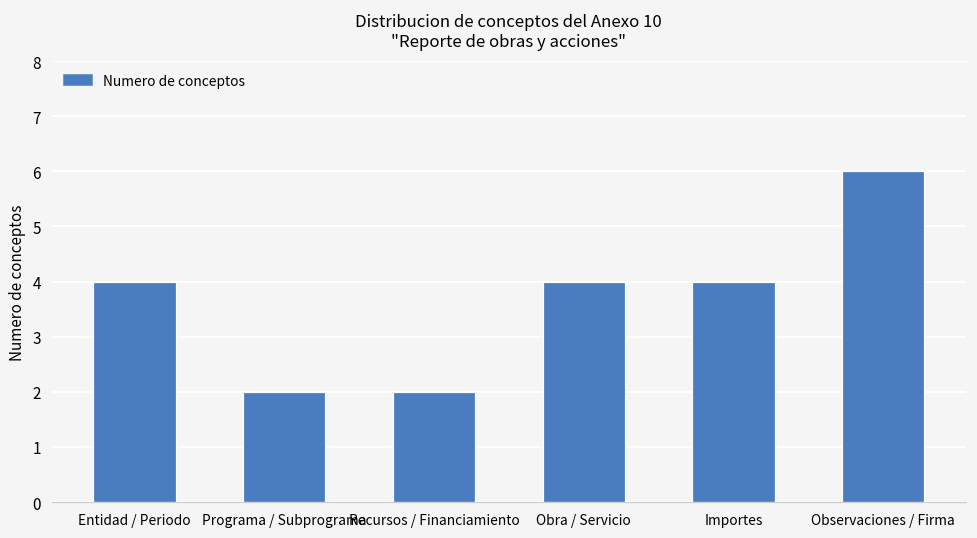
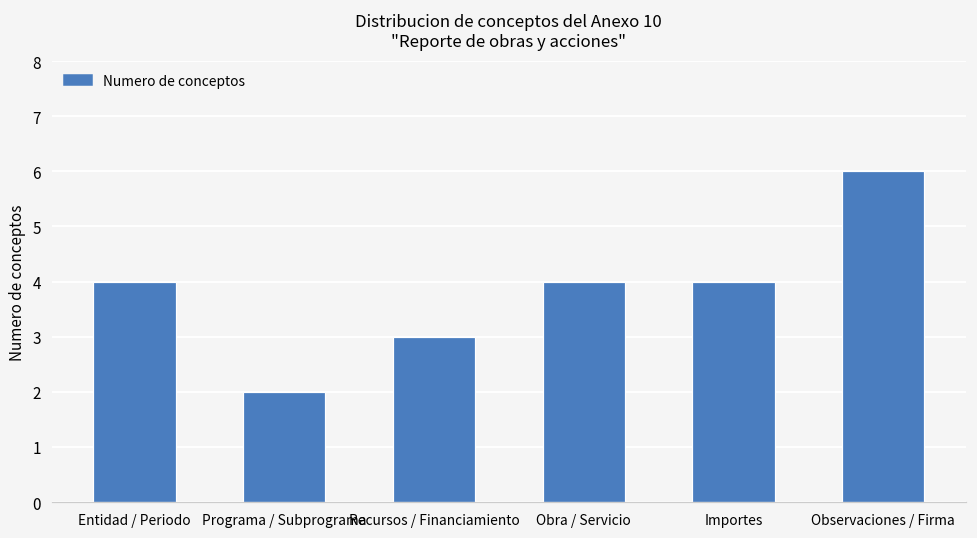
Recursos / Financiamiento: 2 -> 3
